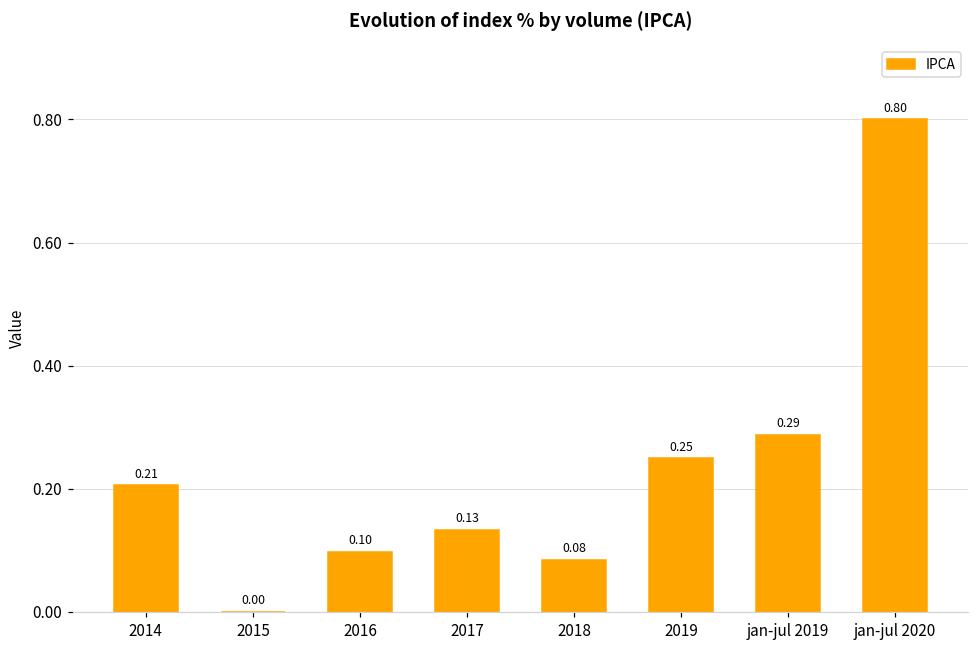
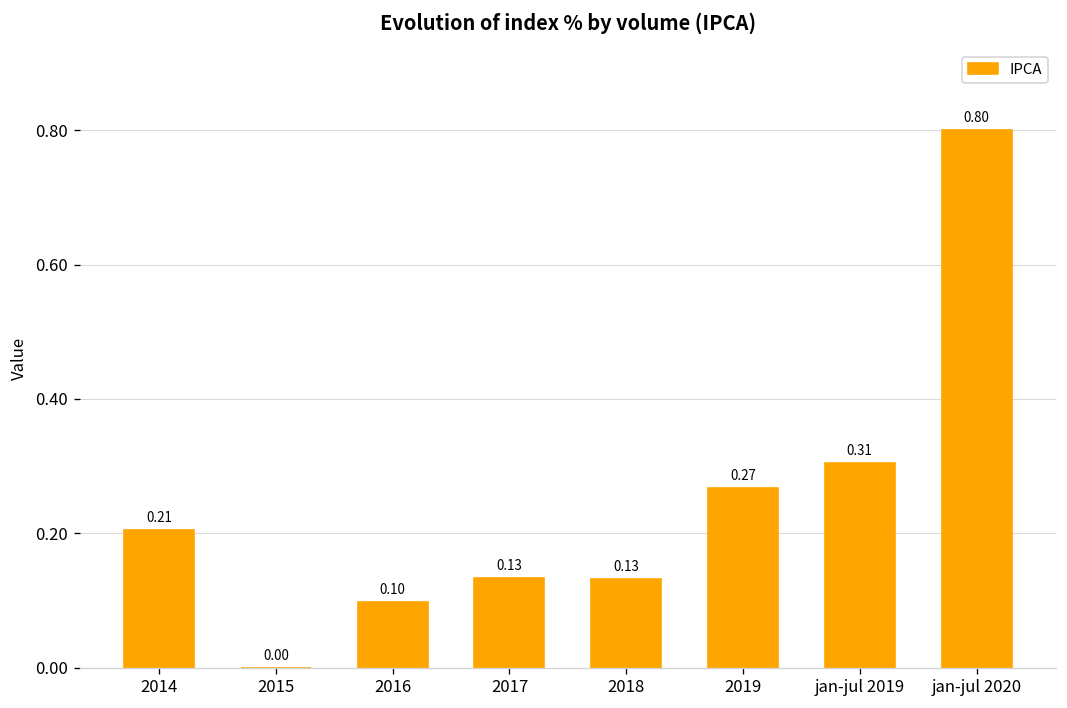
2018: 0.08 -> 0.13
2019: 0.25 -> 0.27
jan-jul 2019: 0.29 -> 0.31
